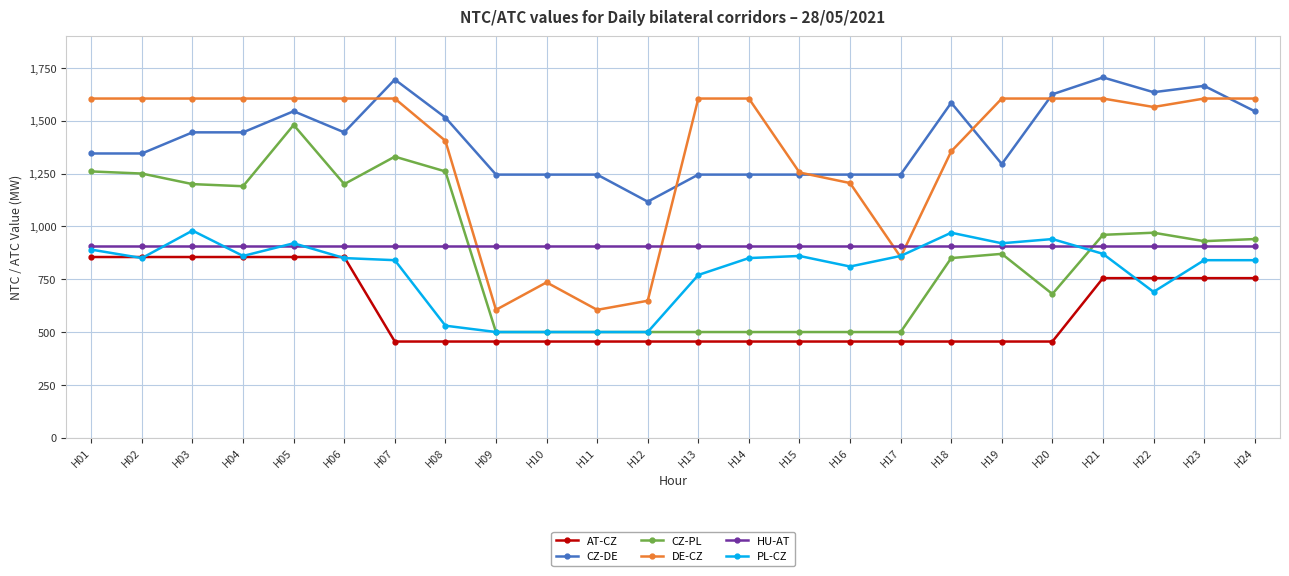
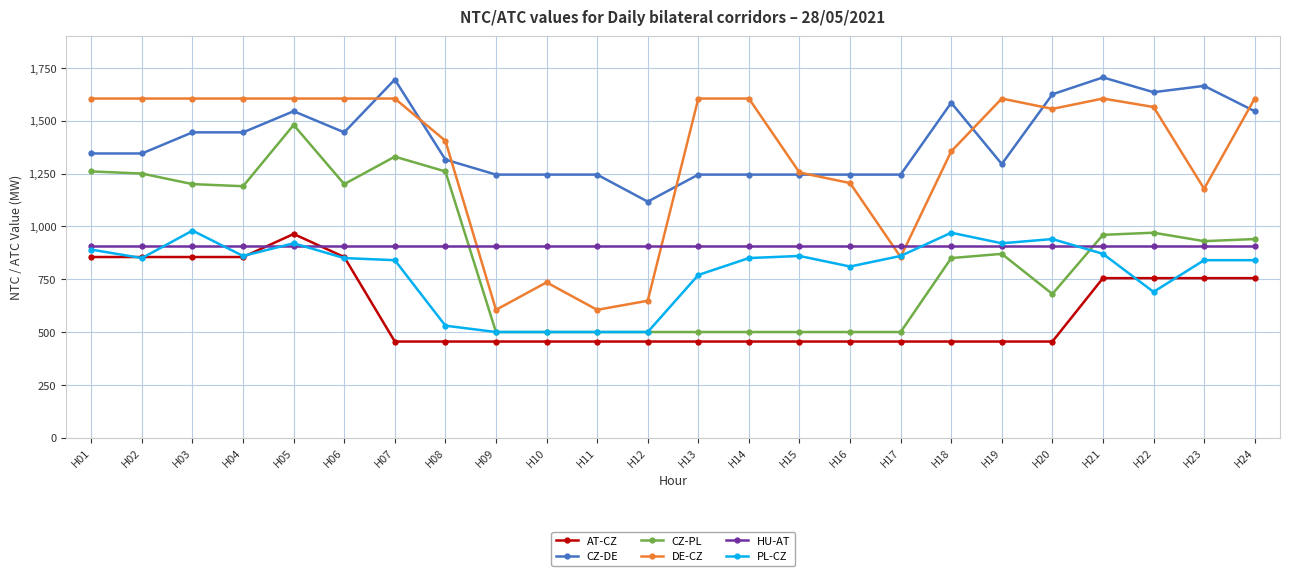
AT-CZ, H05: 860 -> 960
CZ-DE, H08: 1,520 -> 1,320
DE-CZ, H20: 1,610 -> 1,560
DE-CZ, H23: 1,610 -> 1,180
